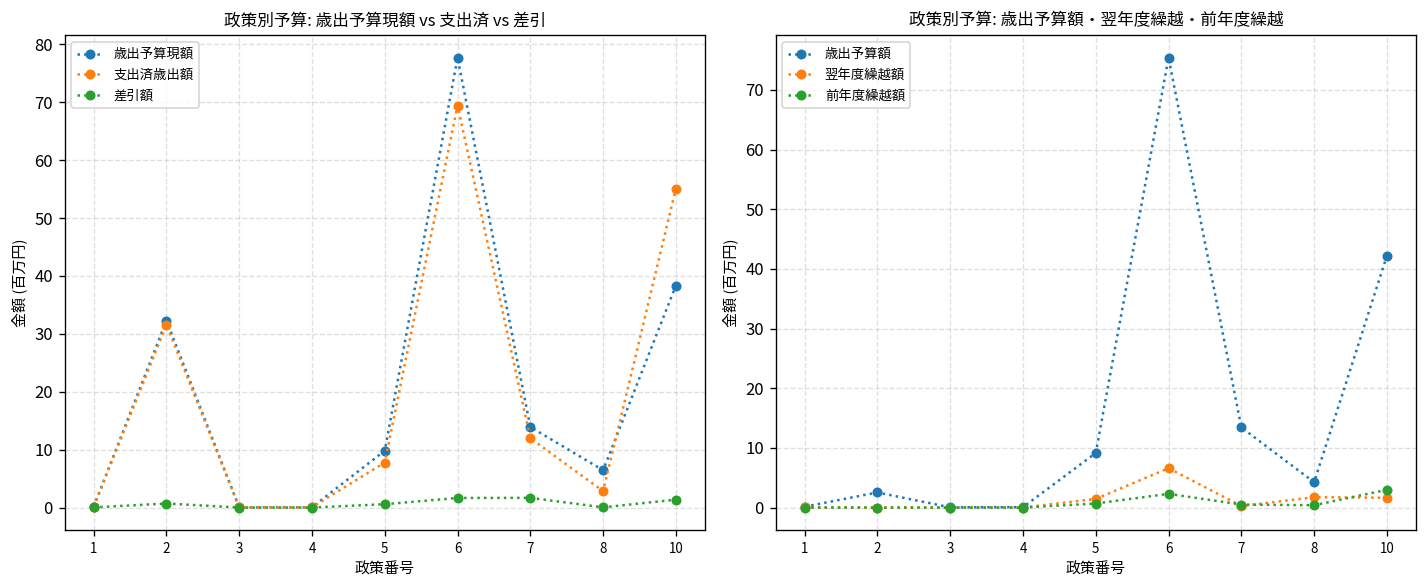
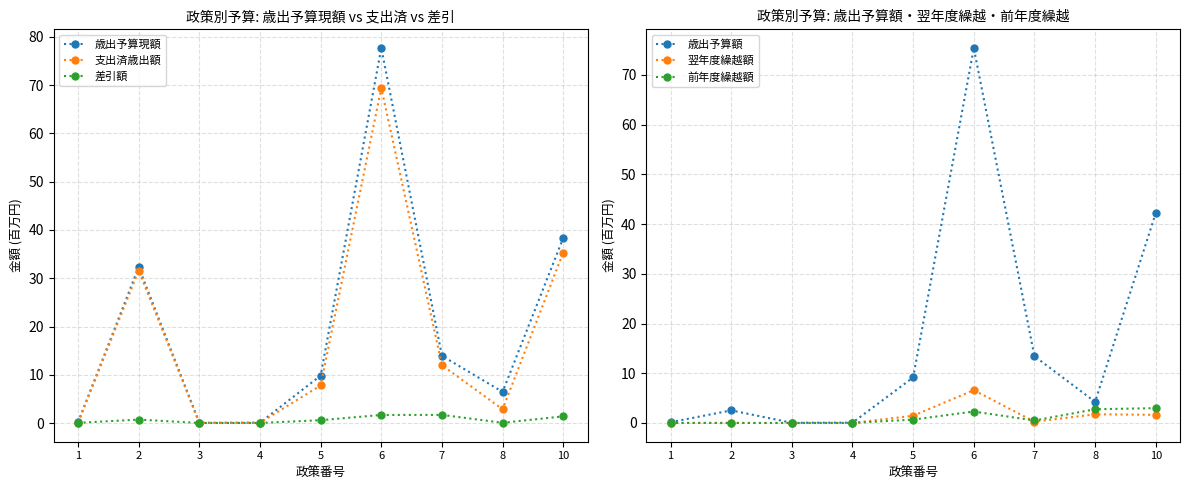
政策別予算: 歳出予算現額 vs 支出済 vs 差引, 支出済歳出額, 10: 55 -> 35
政策別予算: 歳出予算額・翌年度繰越・前年度繰越, 前年度繰越額, 8: 0 -> 3
